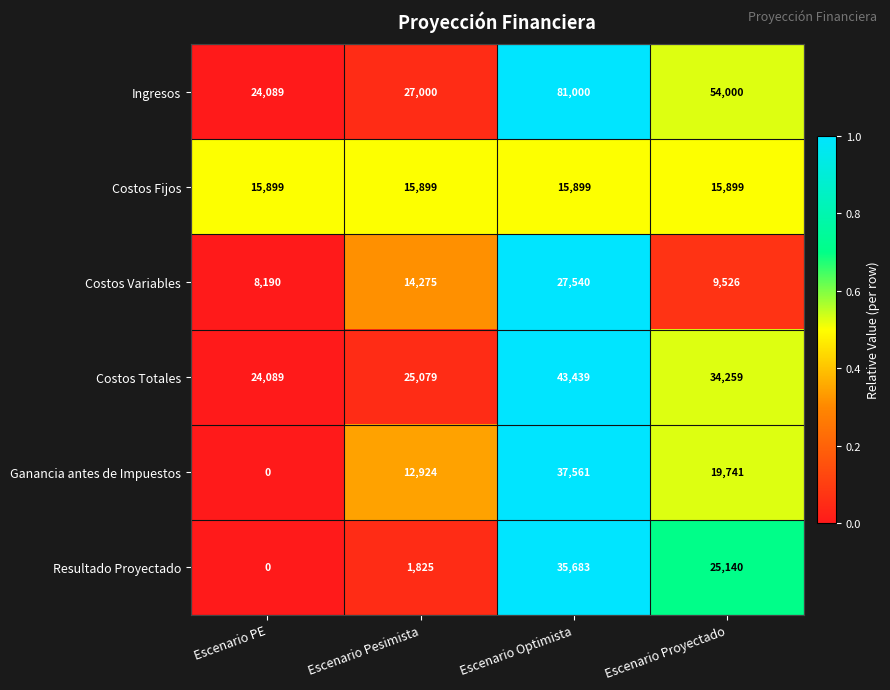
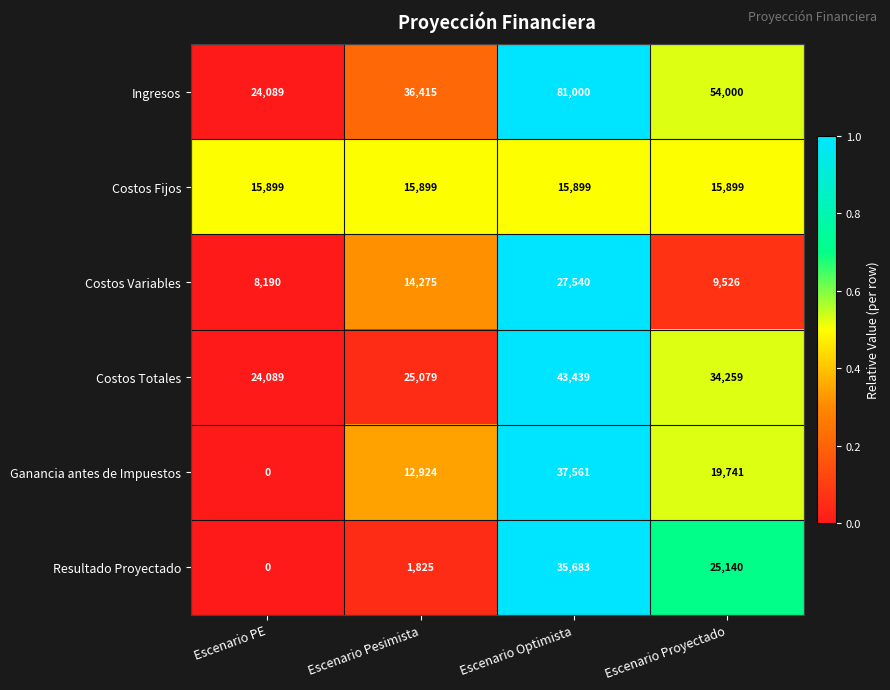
Ingresos, Escenario Pesimista: 27,000 -> 36,415
